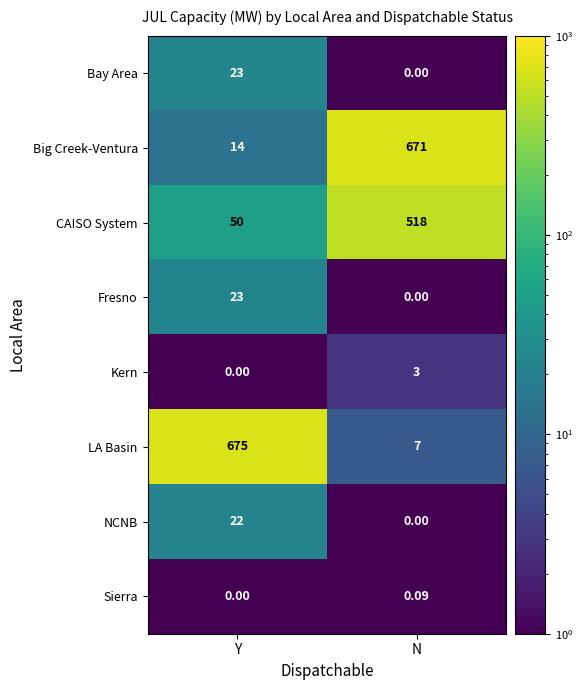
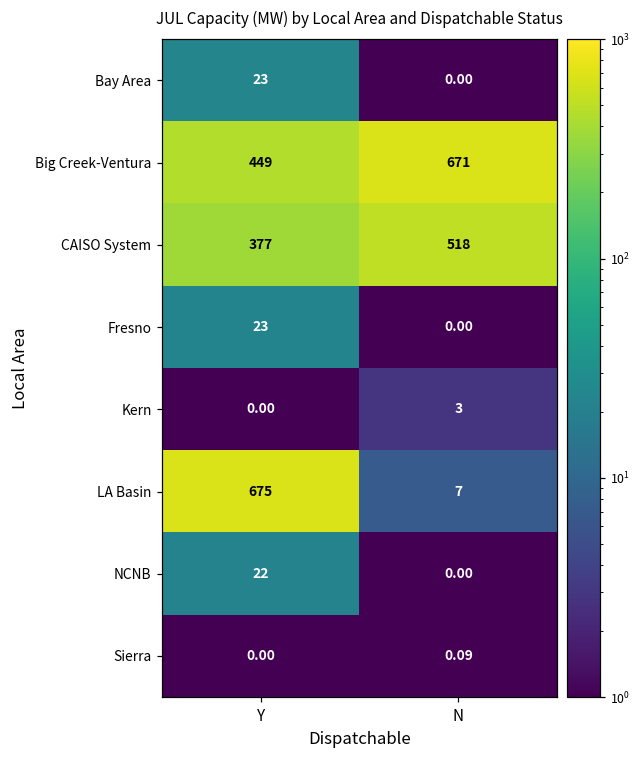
Big Creek-Ventura, Y: 14 -> 449
CAISO System, Y: 50 -> 377
